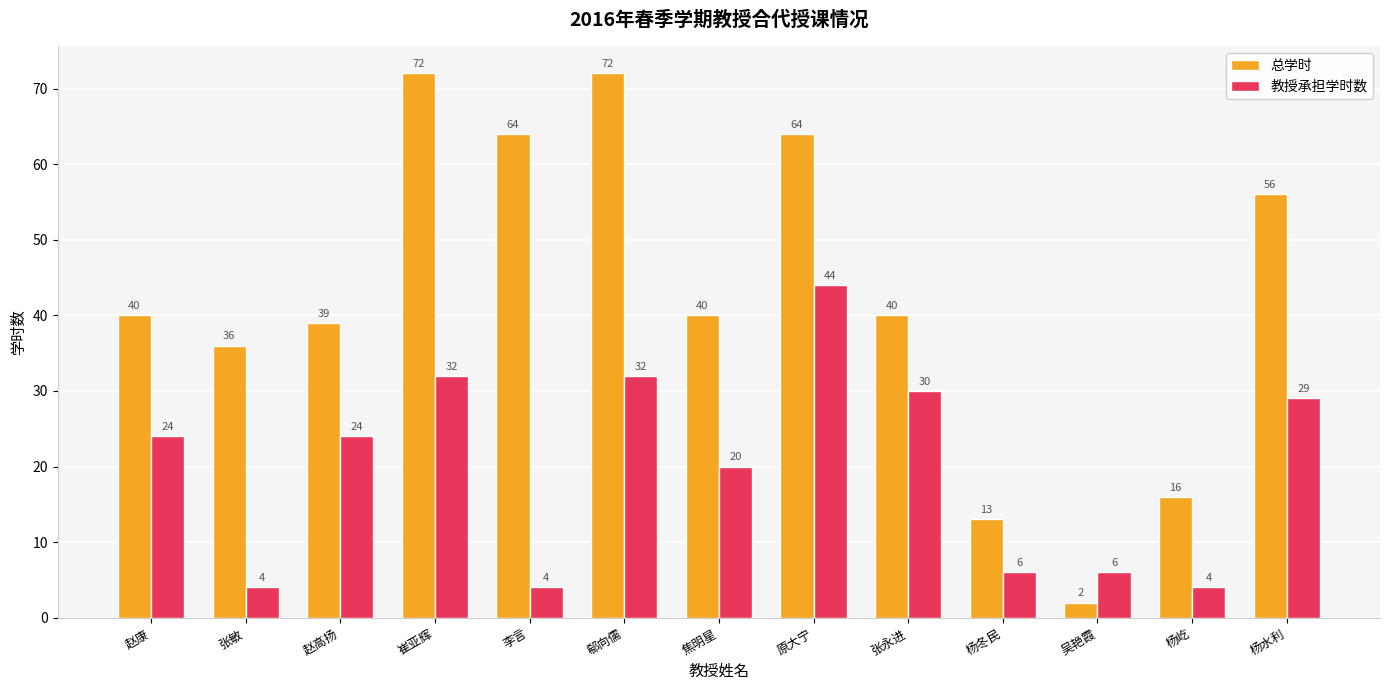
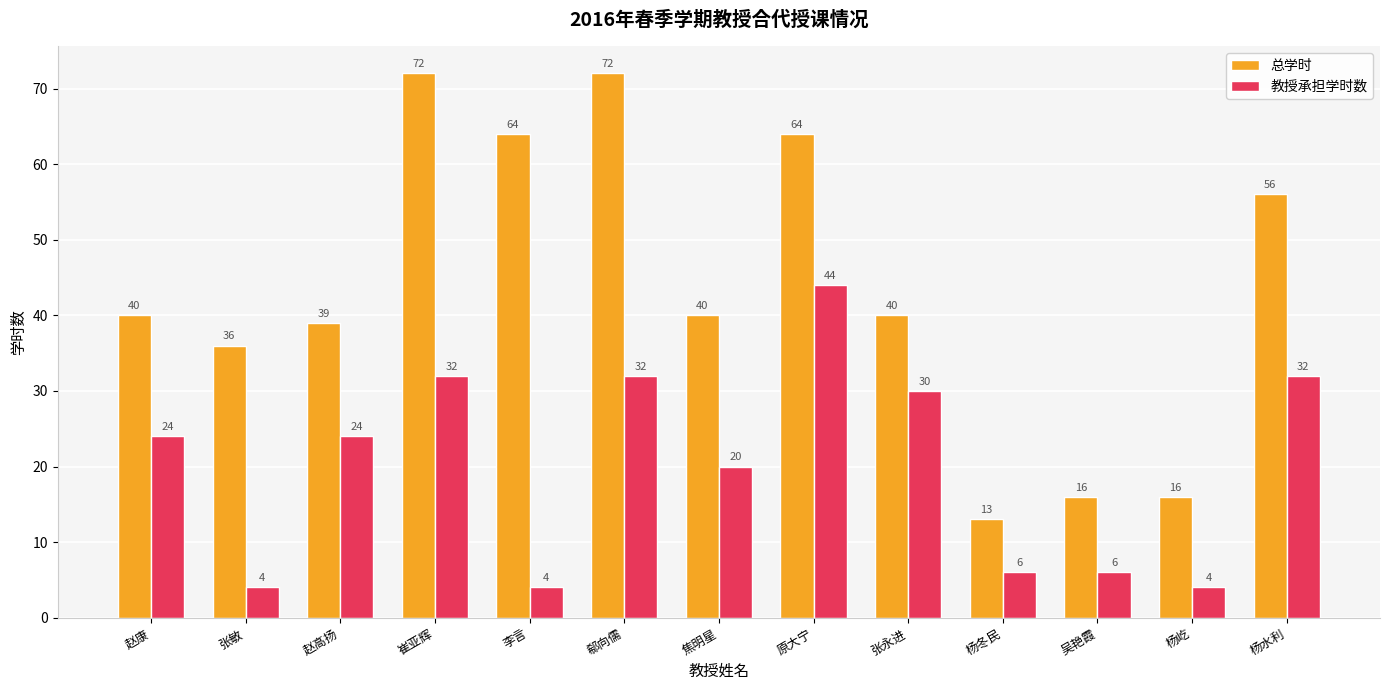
总学时, 吴艳霞: 2 -> 16
教授承担学时数, 杨水利: 29 -> 32
